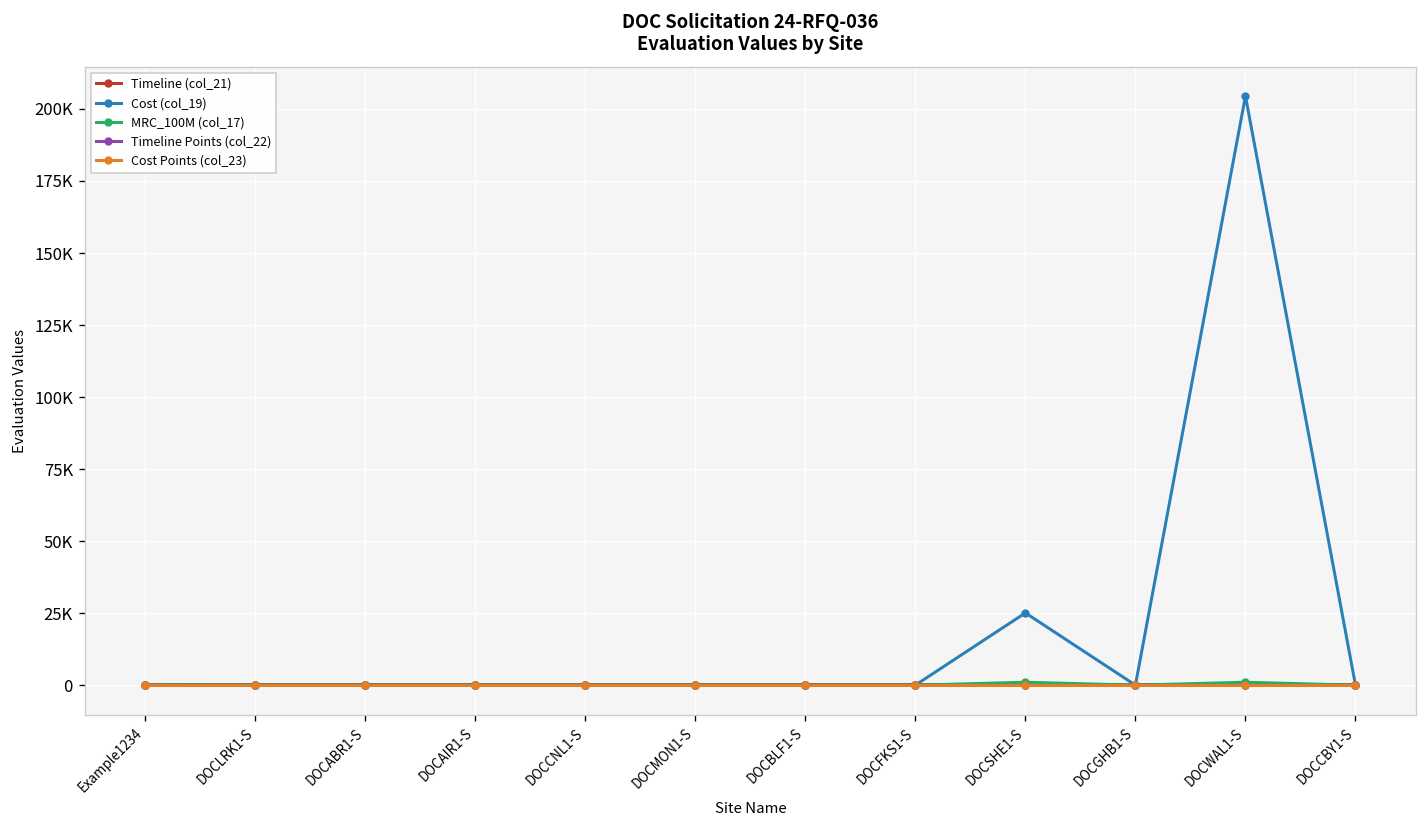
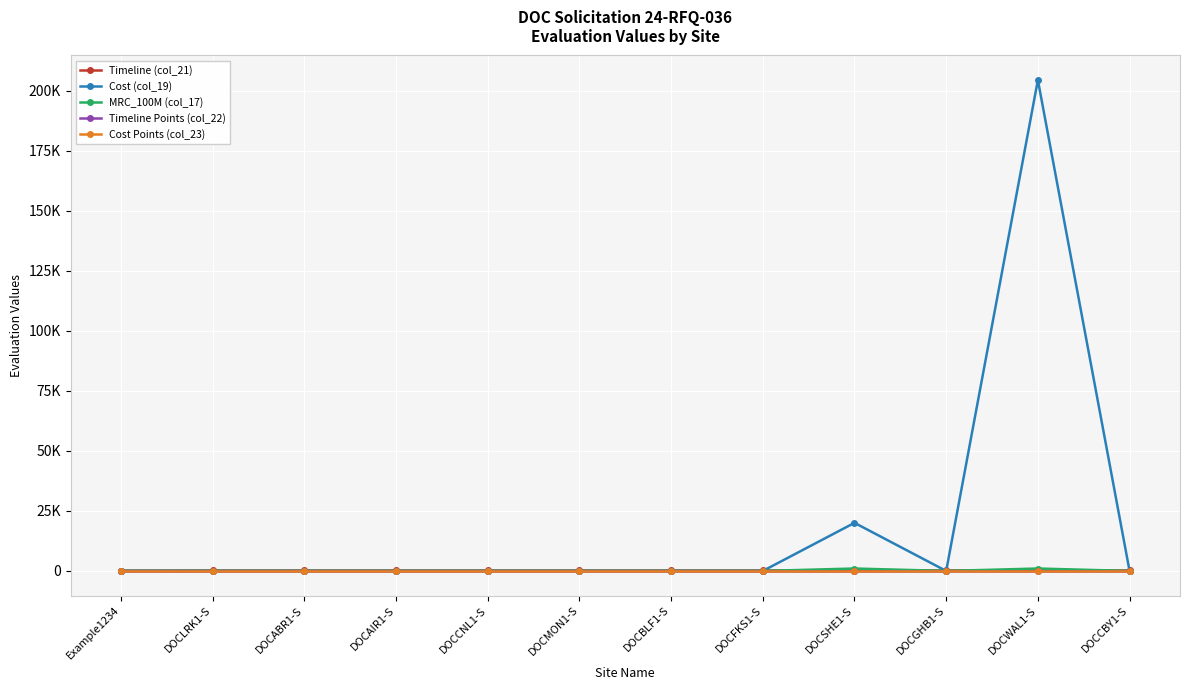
Cost (col_19), DOCSHE1-S: 25000 -> 20000
